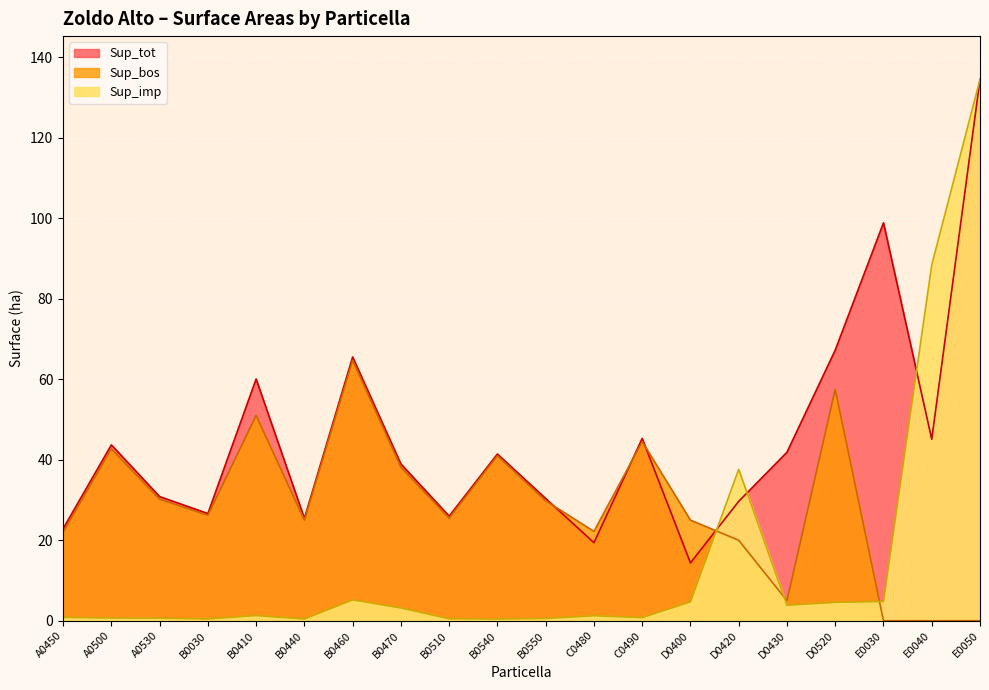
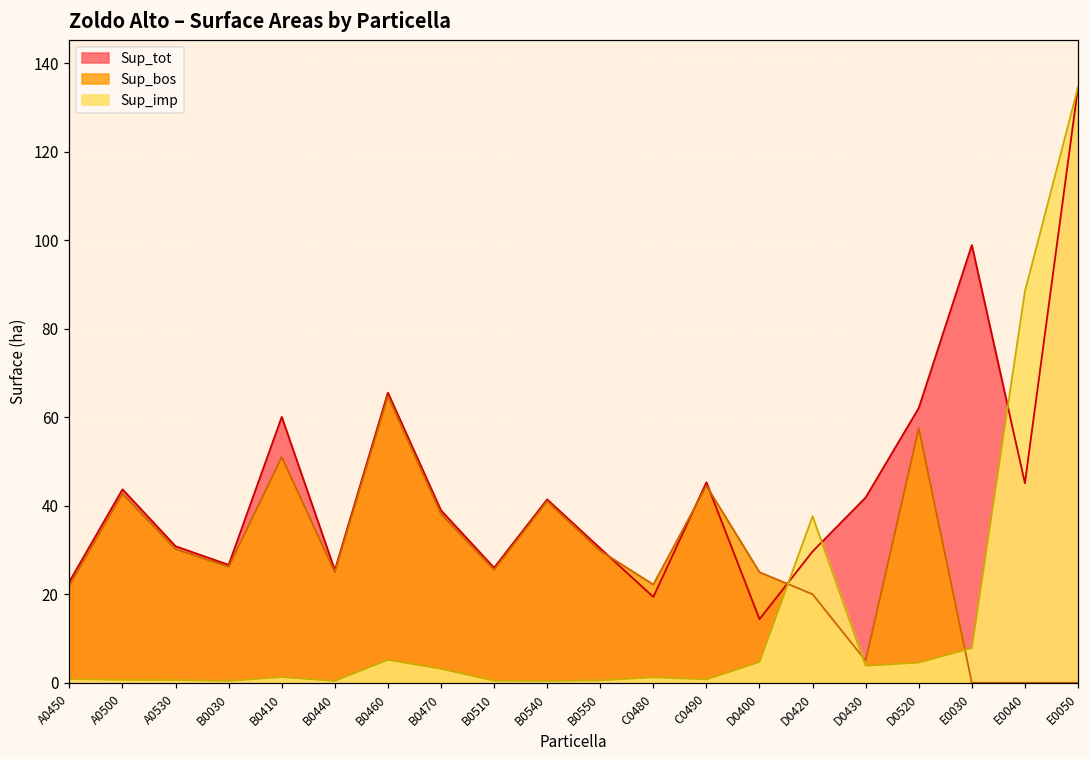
Sup_tot, D0520: 67 -> 62
Sup_imp, E0030: 5 -> 8
